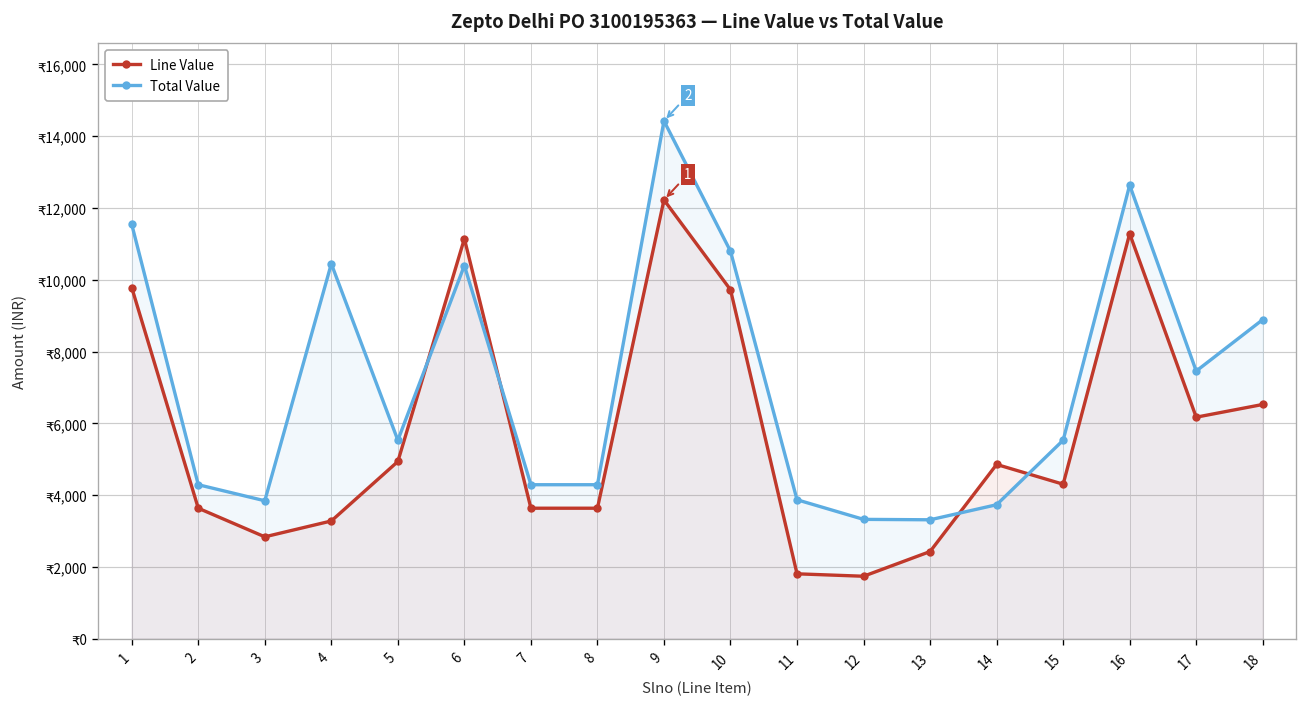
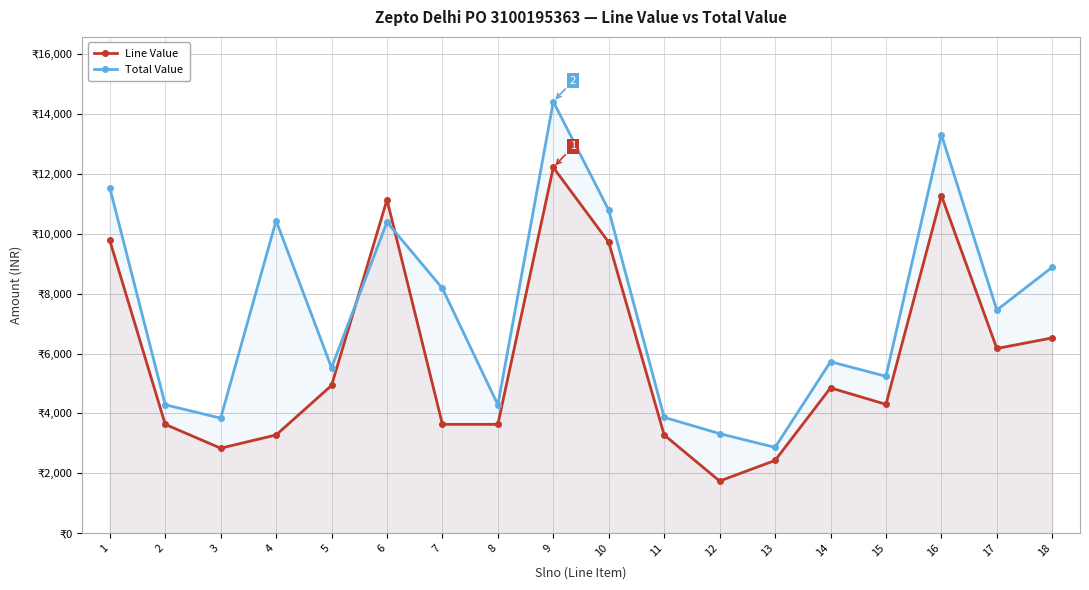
Total Value, 7: ₹4,300 -> ₹8,200
Line Value, 11: ₹1,800 -> ₹3,300
Total Value, 13: ₹3,300 -> ₹2,900
Total Value, 14: ₹3,700 -> ₹5,700
Total Value, 15: ₹5,500 -> ₹5,200
Total Value, 16: ₹12,600 -> ₹13,300
